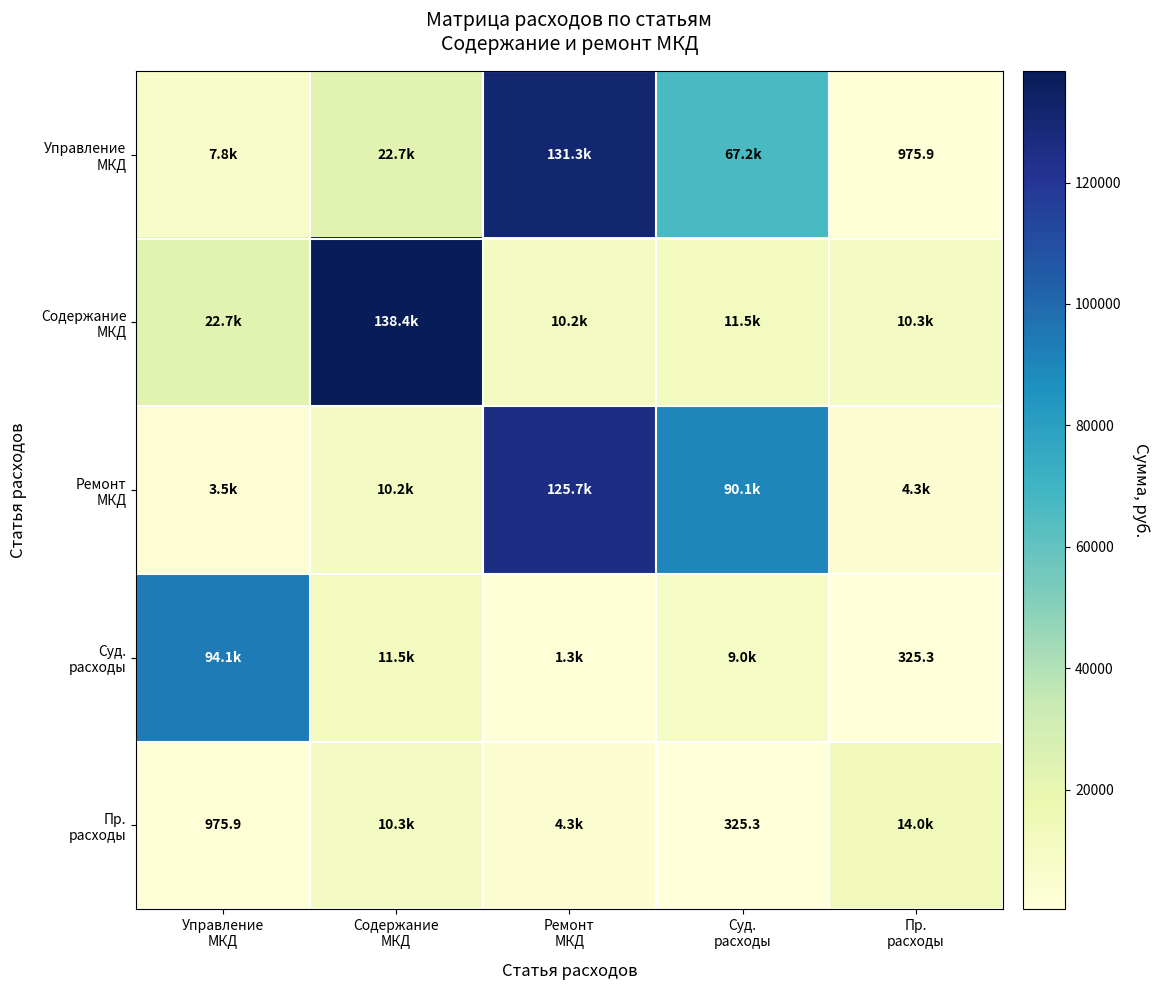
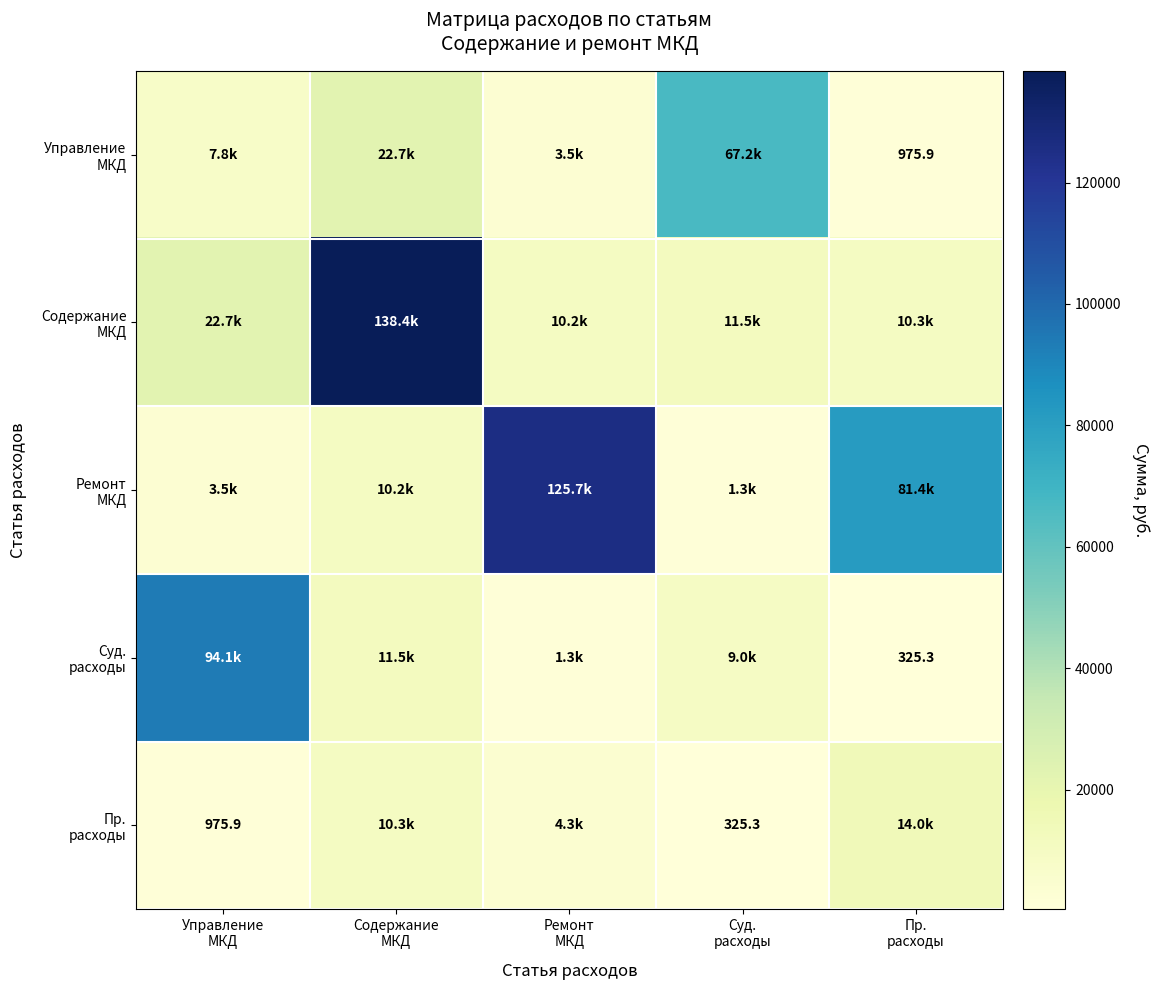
Управление МКД, Ремонт МКД: 131.3k -> 3.5k
Ремонт МКД, Суд. расходы: 90.1k -> 1.3k
Ремонт МКД, Пр. расходы: 4.3k -> 81.4k
